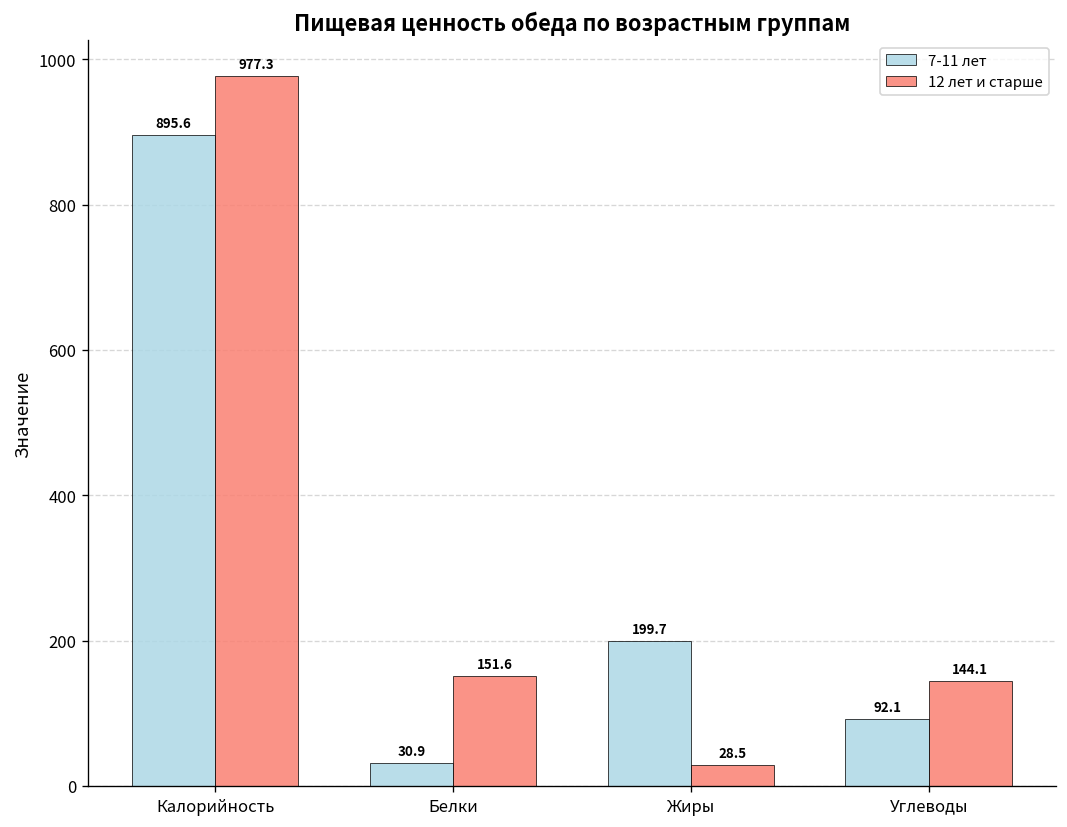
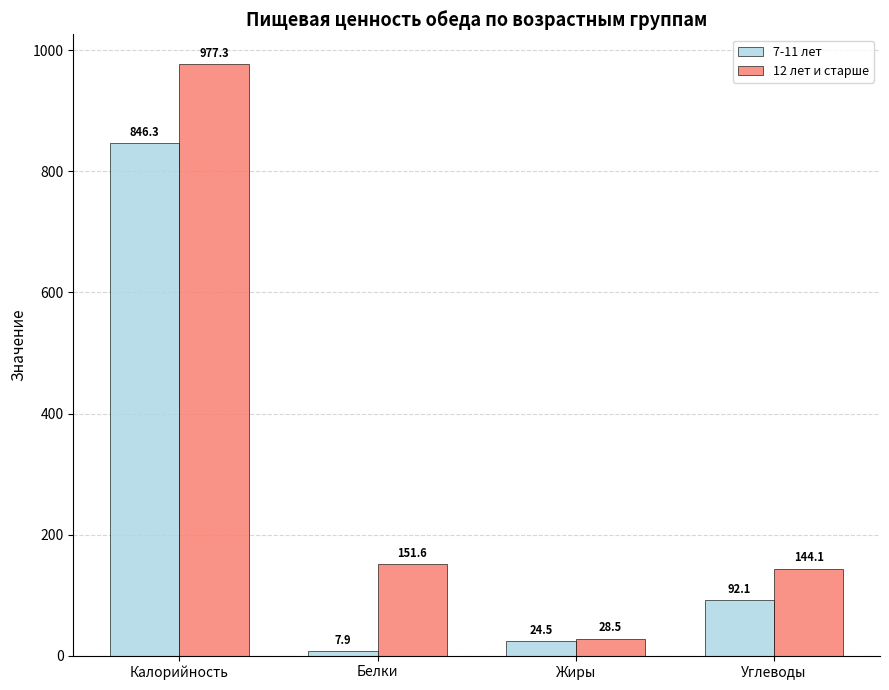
7-11 лет, Калорийность: 895.6 -> 846.3
7-11 лет, Белки: 30.9 -> 7.9
7-11 лет, Жиры: 199.7 -> 24.5
